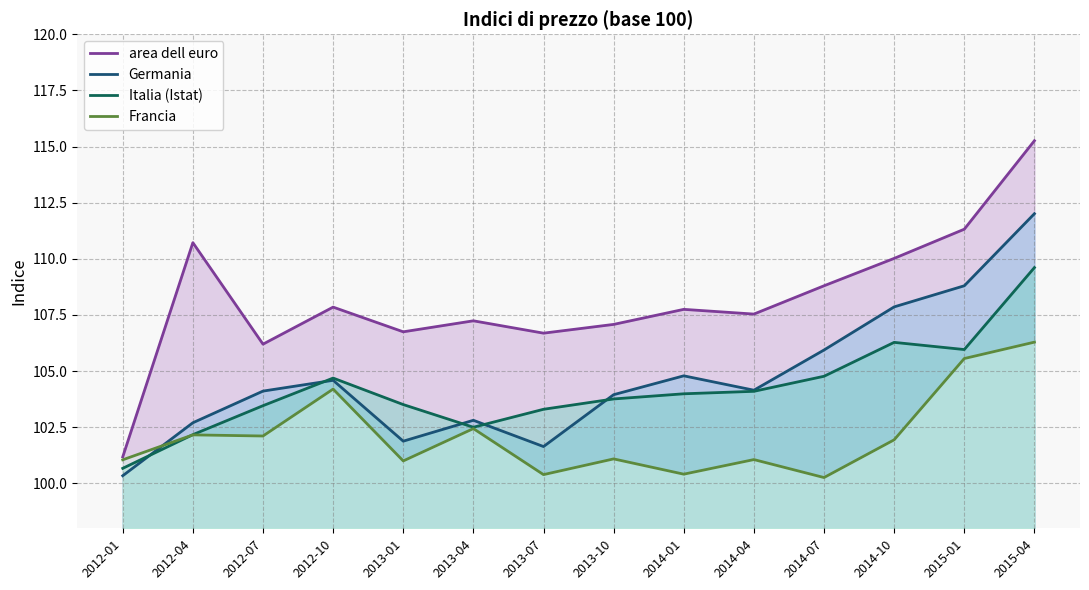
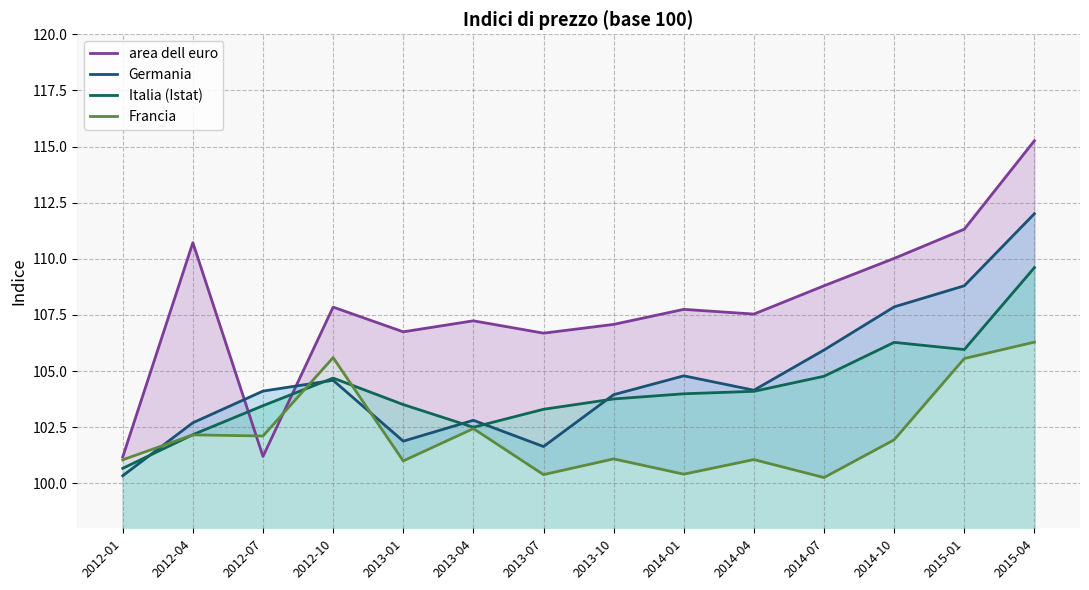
area dell euro, 2012-07: 106.2 -> 101.2
Francia, 2012-10: 104.2 -> 105.6
